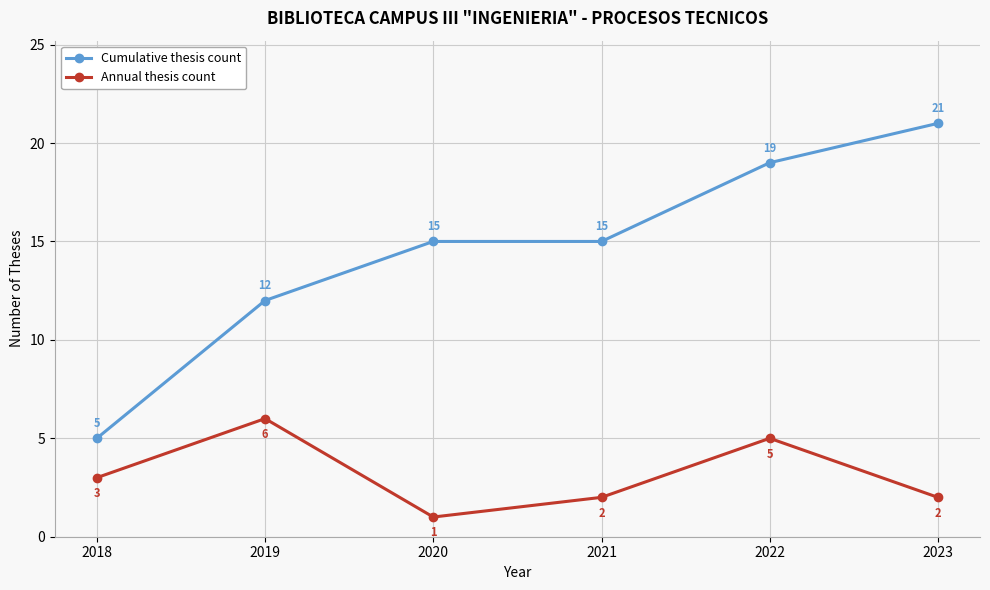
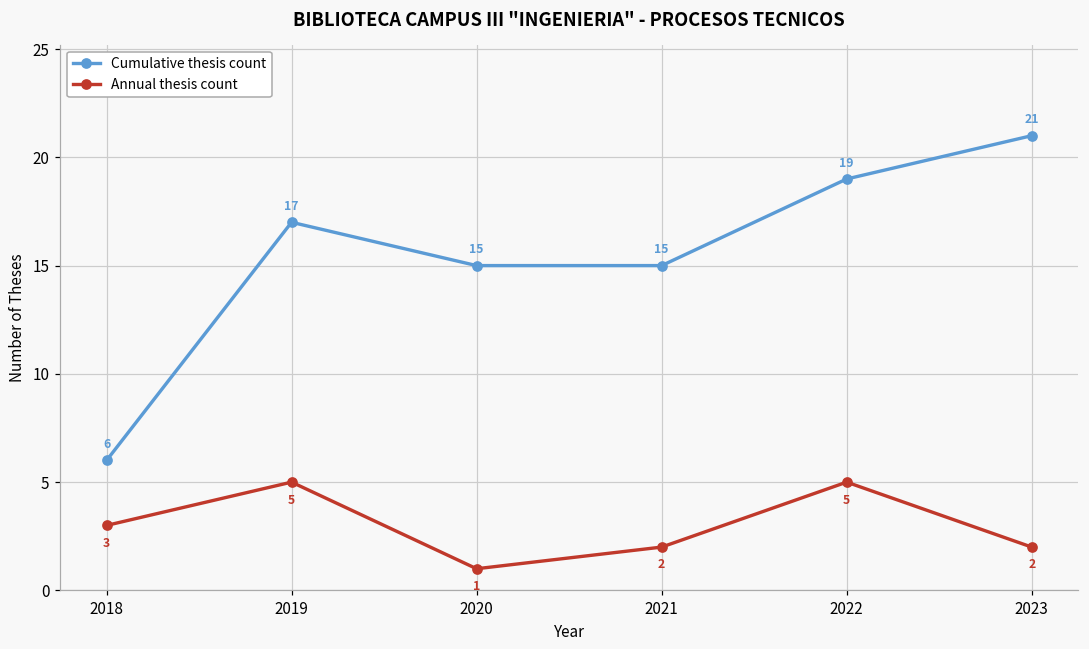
Cumulative thesis count, 2018: 5 -> 6
Cumulative thesis count, 2019: 12 -> 17
Annual thesis count, 2019: 6 -> 5
